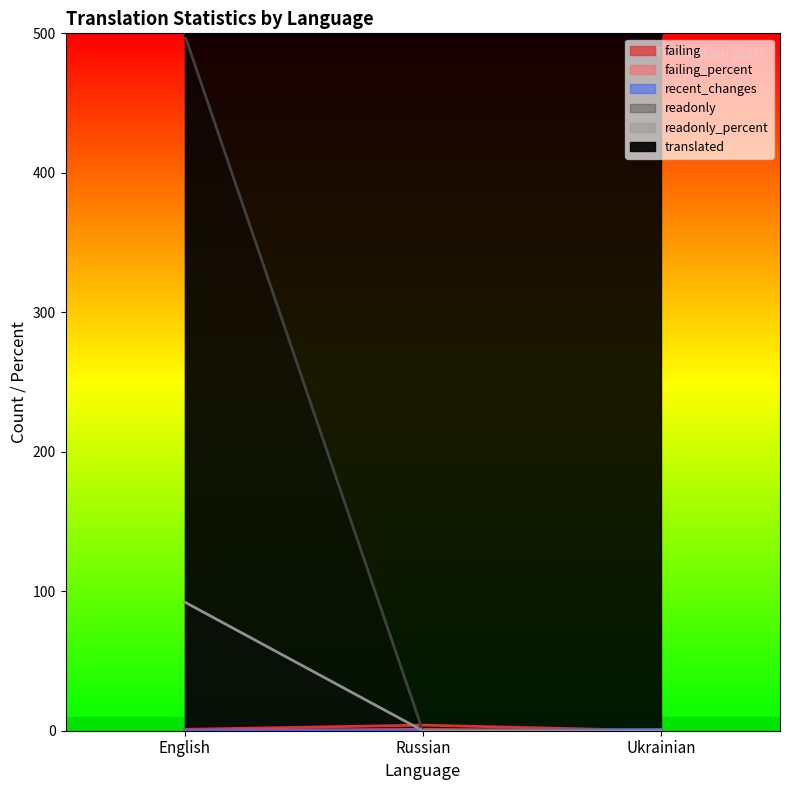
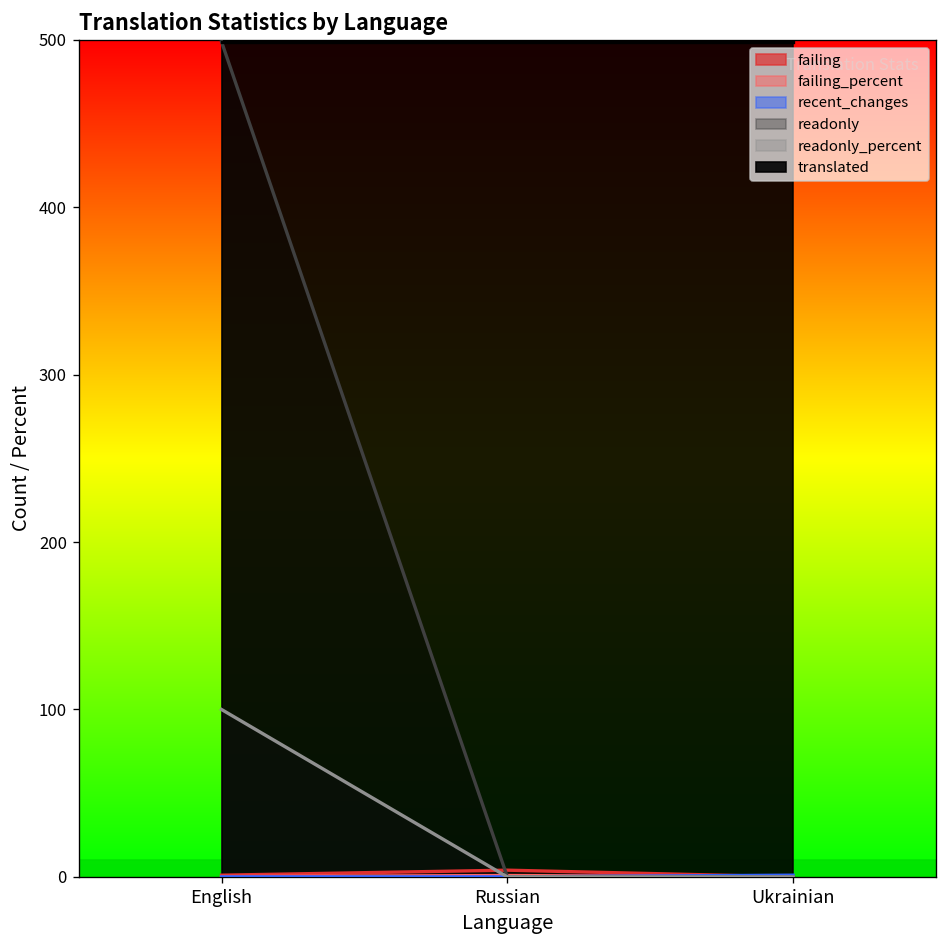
readonly_percent, English: 92 -> 100
